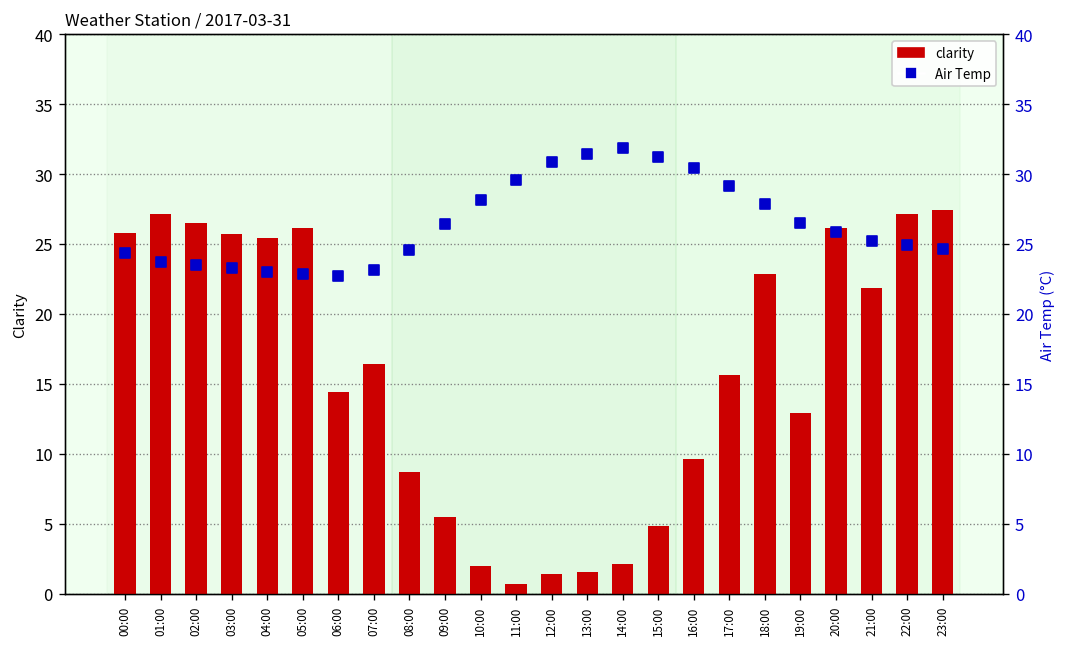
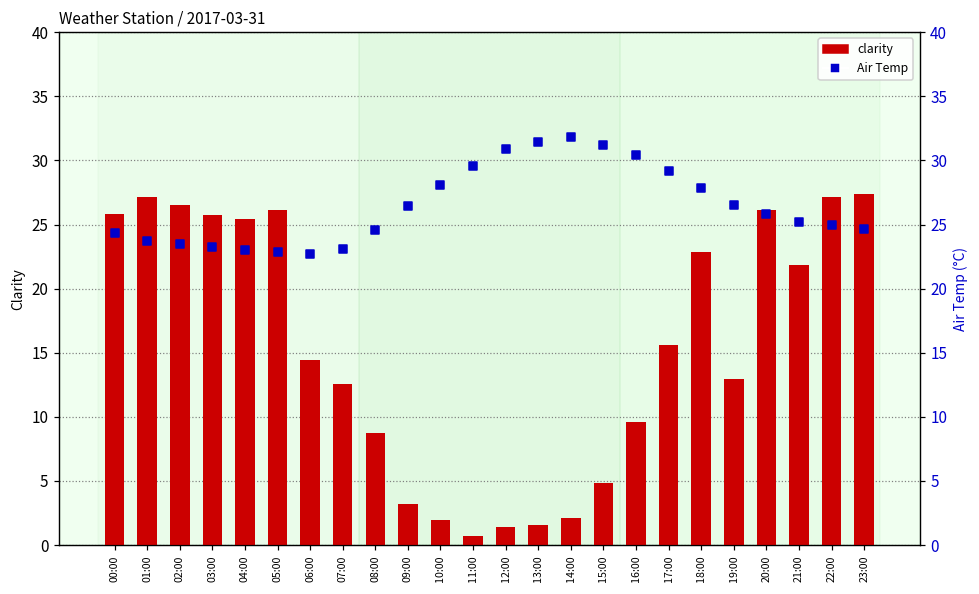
clarity, 07:00: 16.4 -> 12.6
clarity, 09:00: 5.5 -> 3.2
